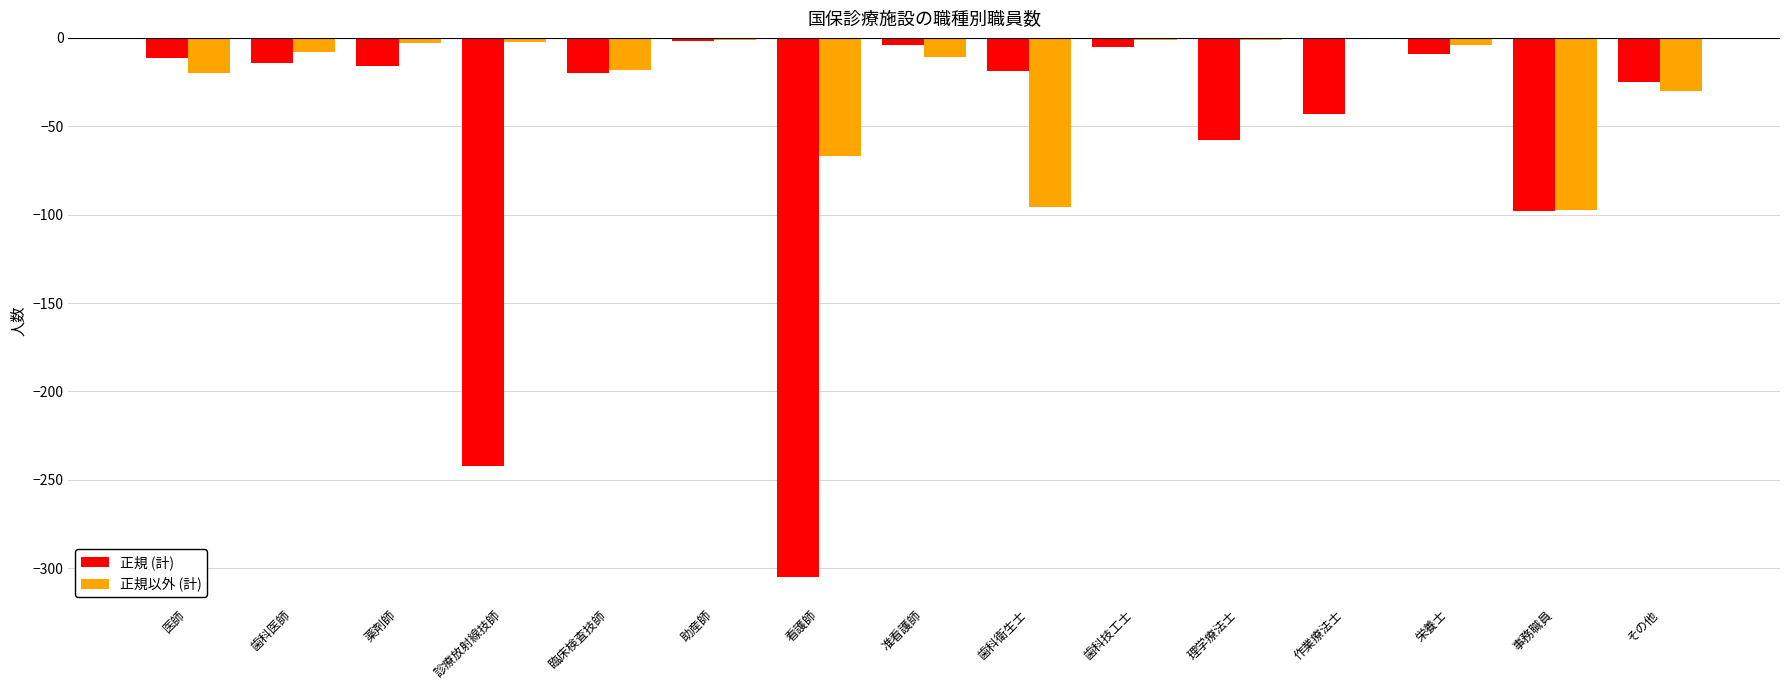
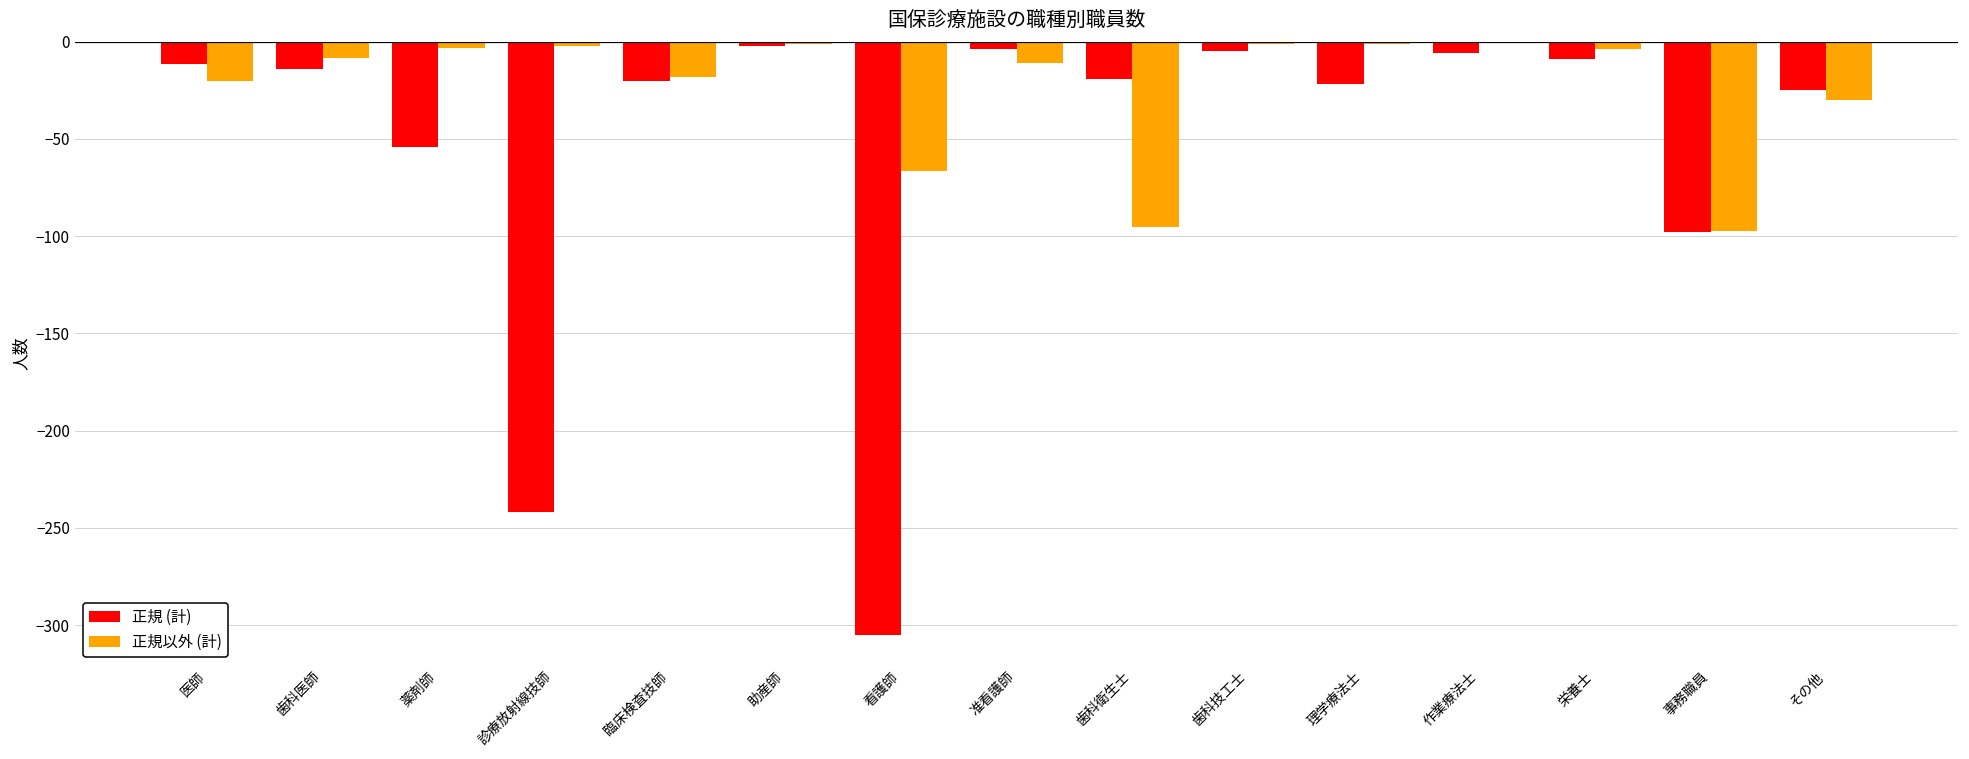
正規 (計), 薬剤師: -16 -> -54
正規 (計), 理学療法士: -58 -> -22
正規 (計), 作業療法士: -43 -> -6
